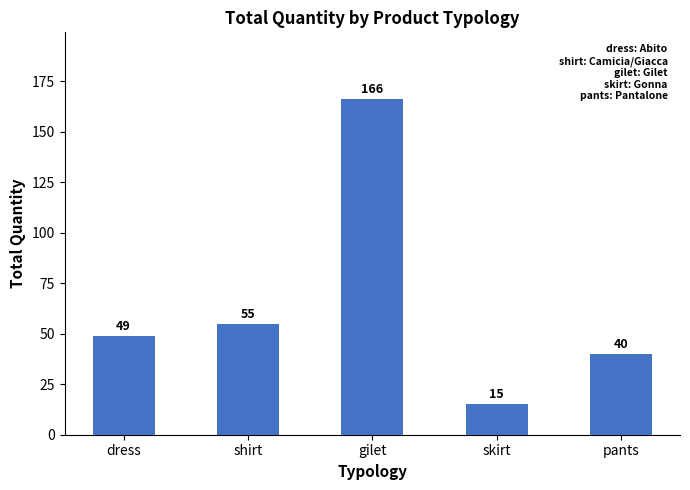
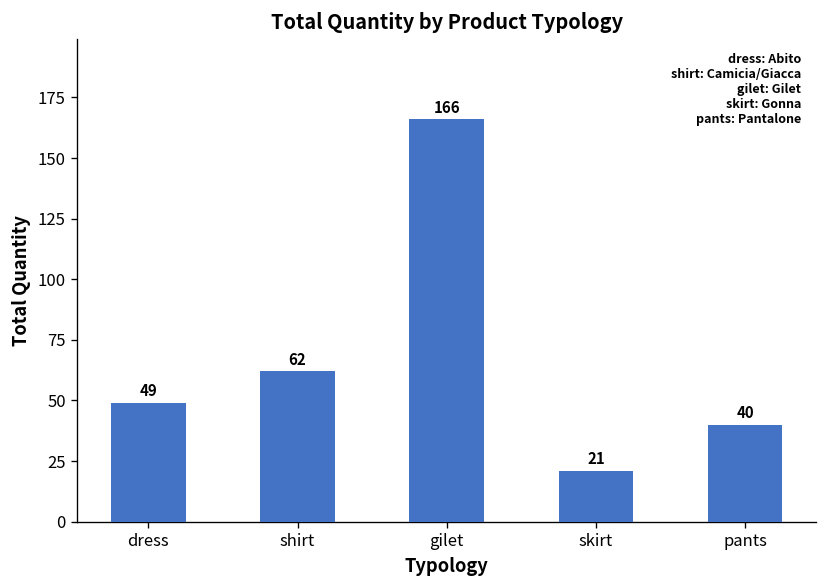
shirt: 55 -> 62
skirt: 15 -> 21
